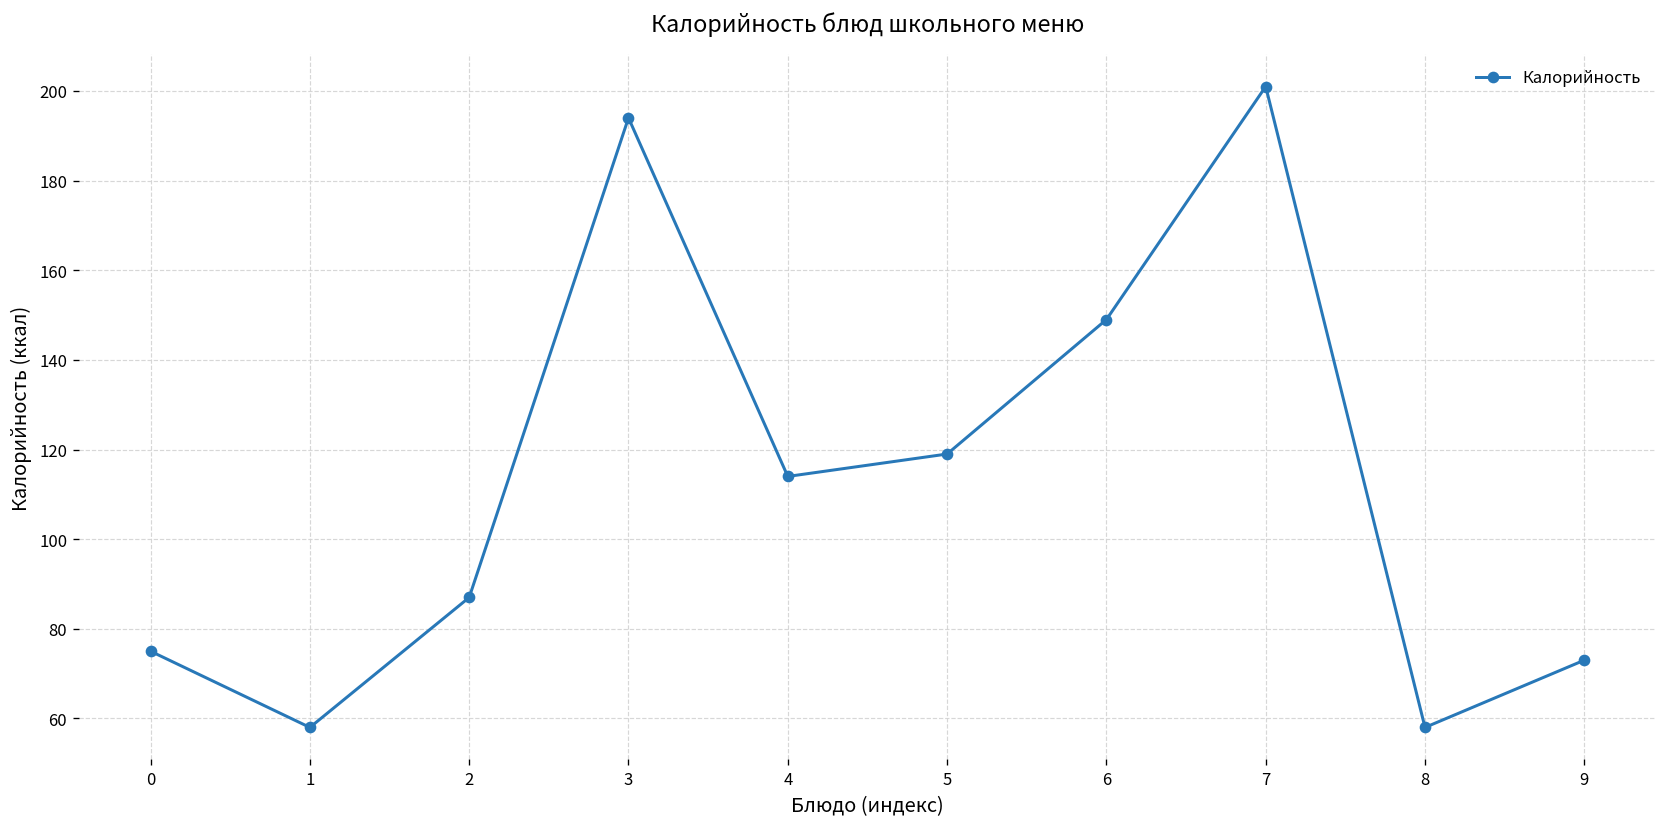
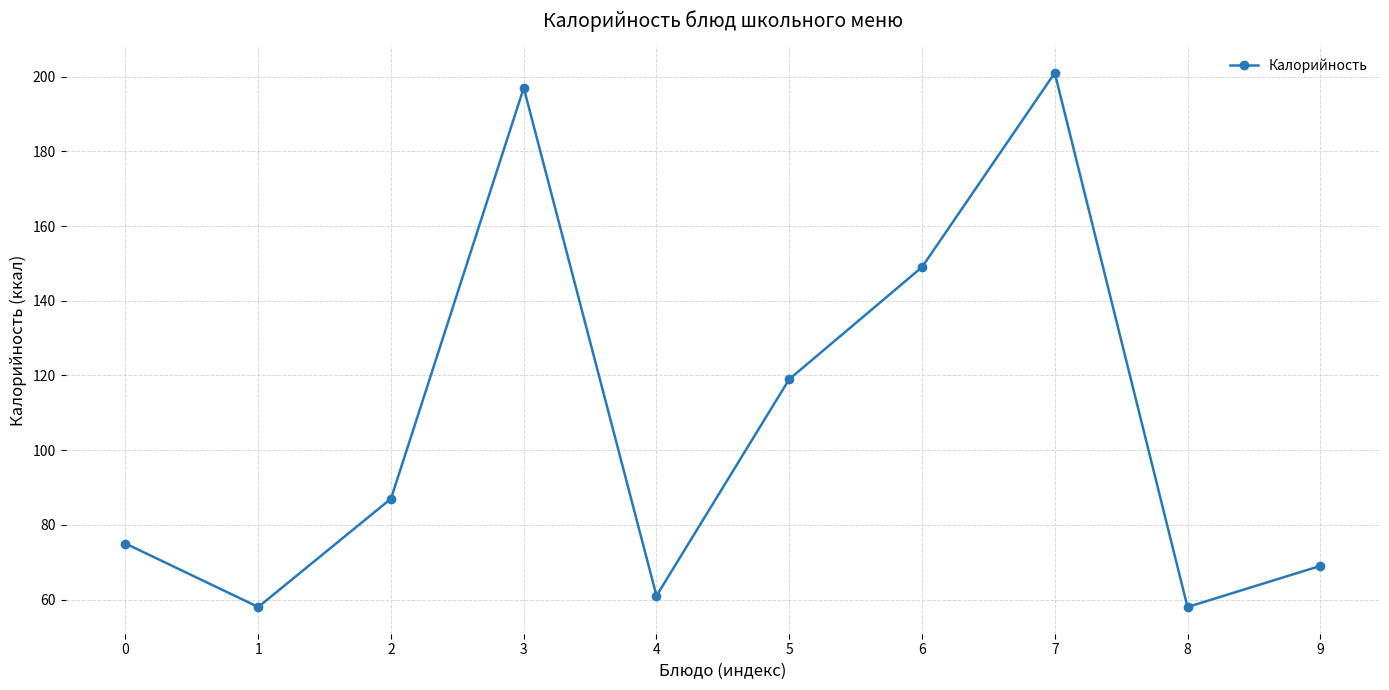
3: 194 -> 197
4: 114 -> 61
9: 73 -> 69
